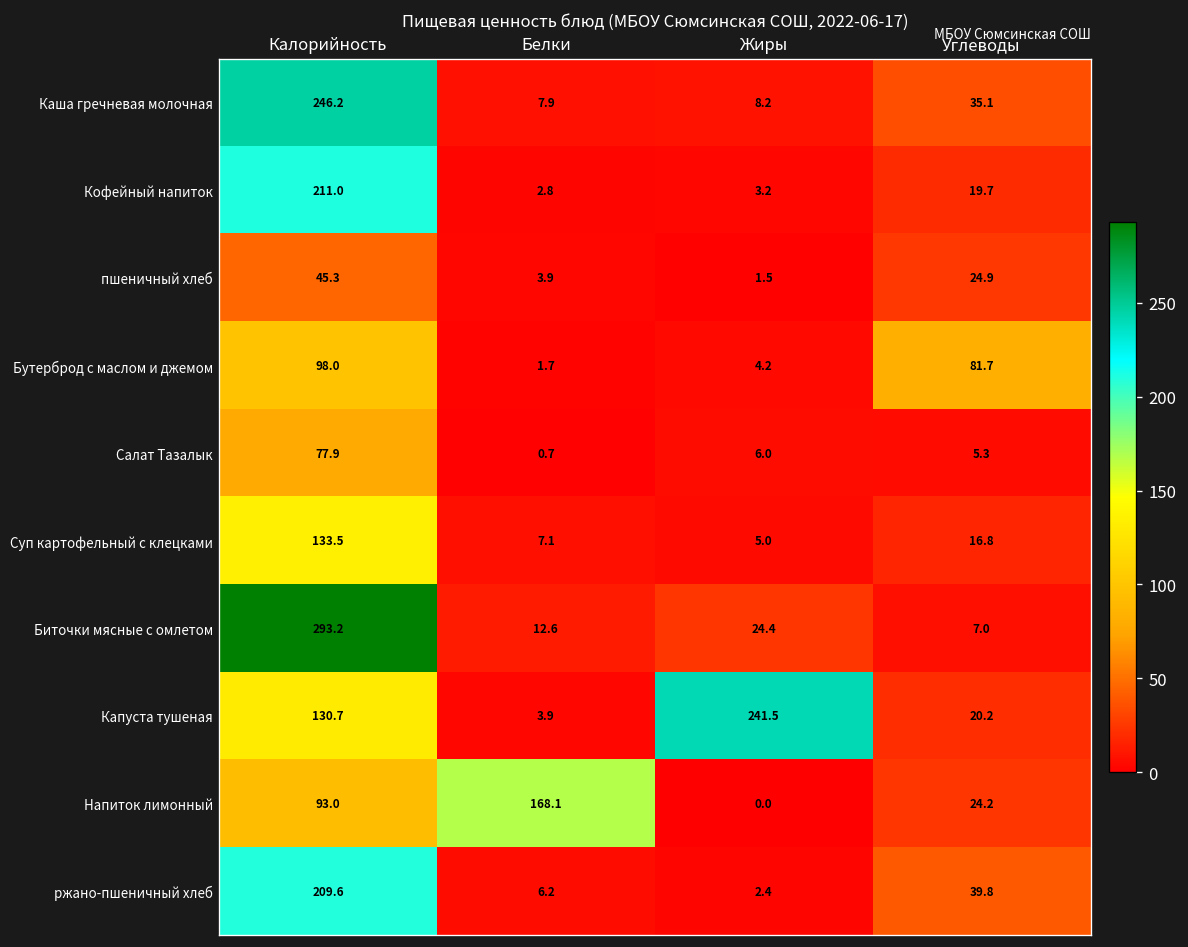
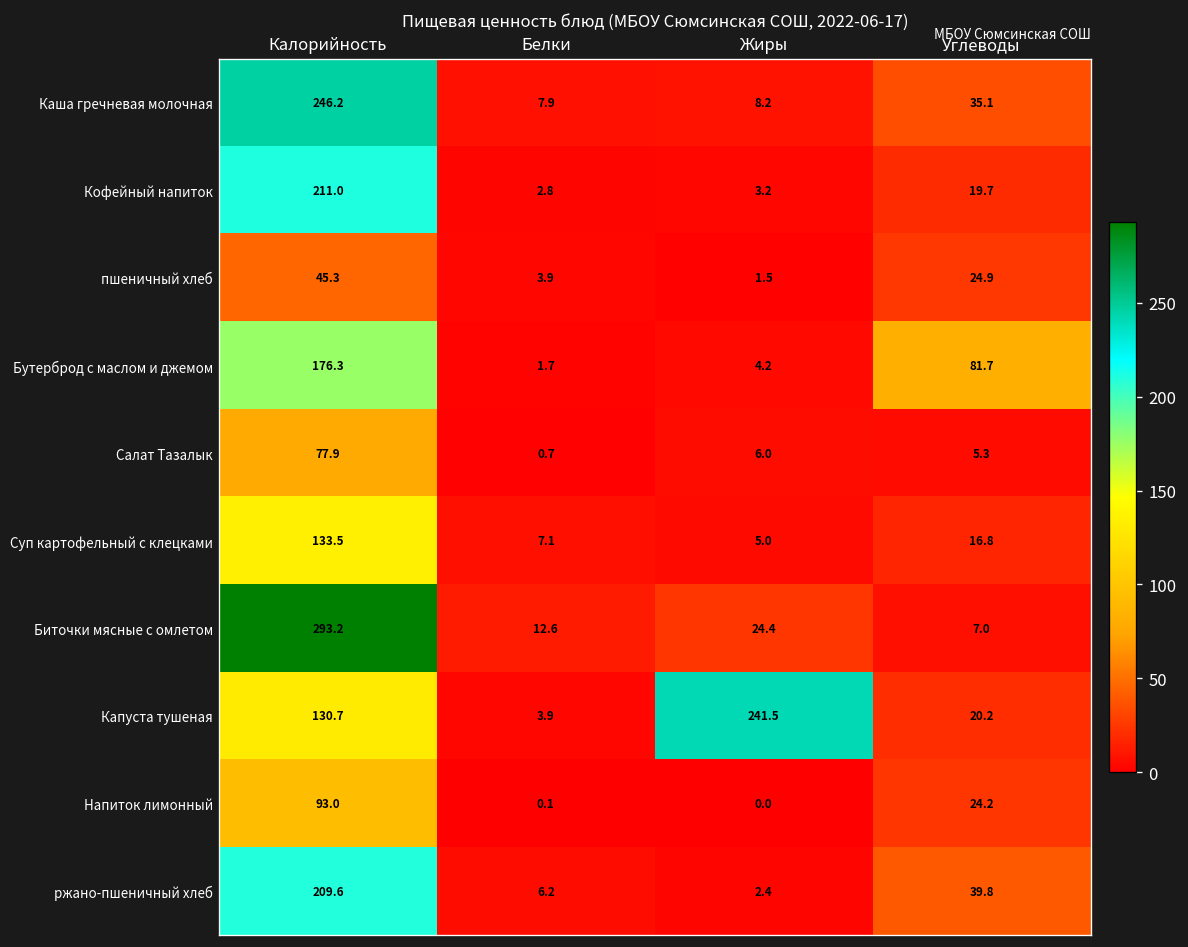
Бутерброд с маслом и джемом, Калорийность: 98.0 -> 176.3
Напиток лимонный, Белки: 168.1 -> 0.1
